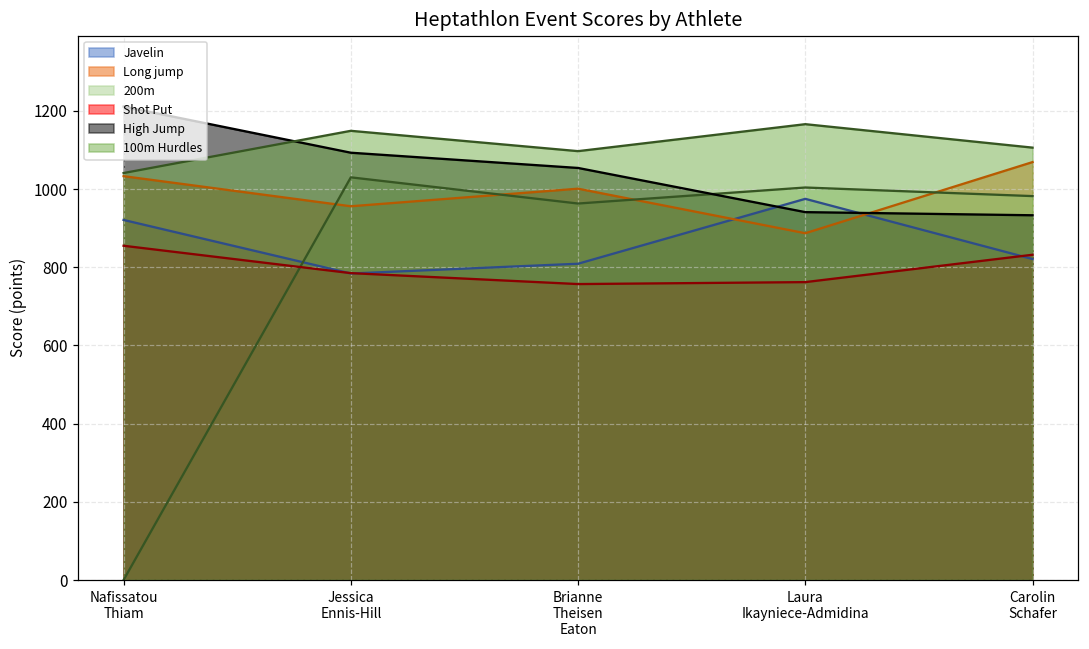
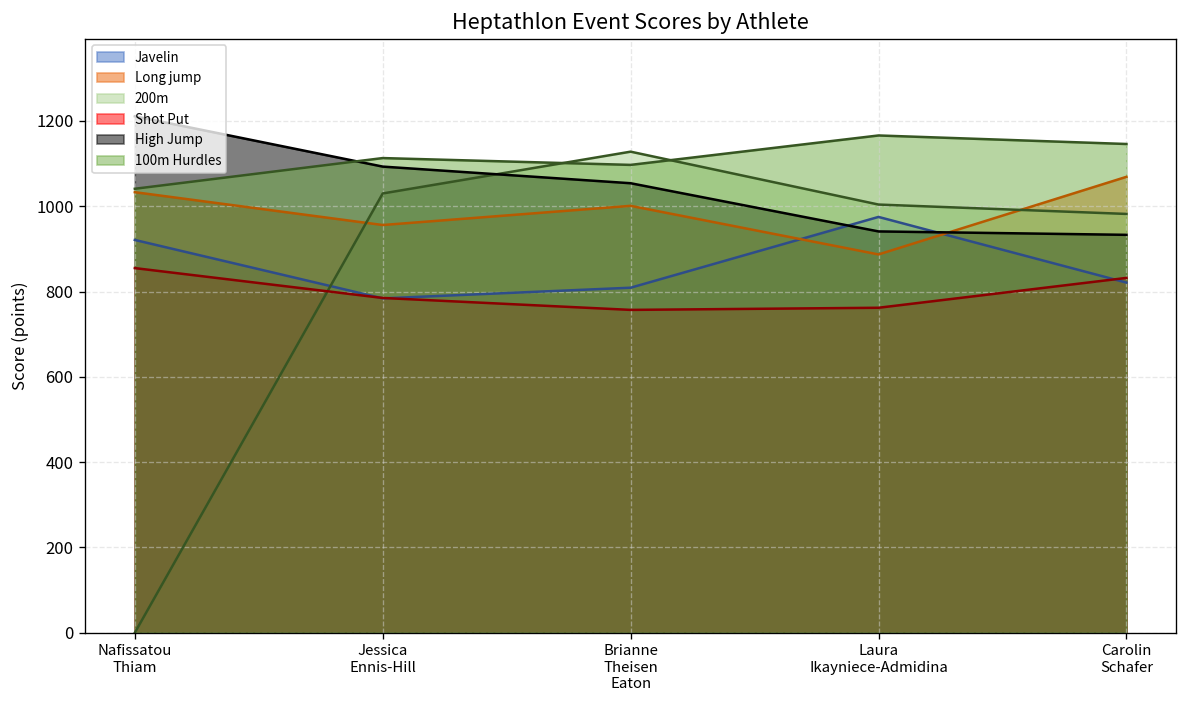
100m Hurdles, Jessica Ennis-Hill: 1150 -> 1110
200m, Brianne Theisen Eaton: 960 -> 1130
100m Hurdles, Carolin Schafer: 1110 -> 1150
